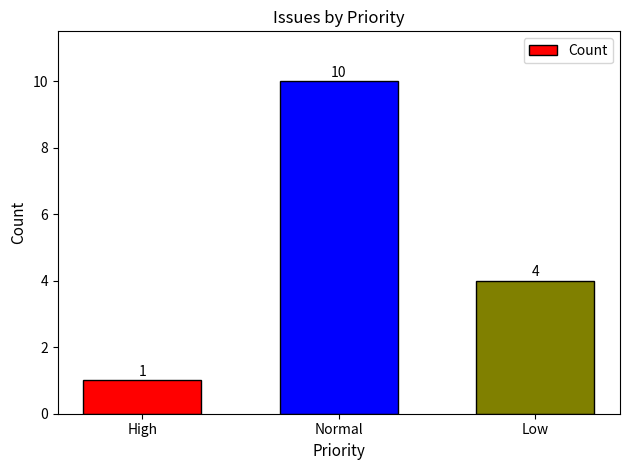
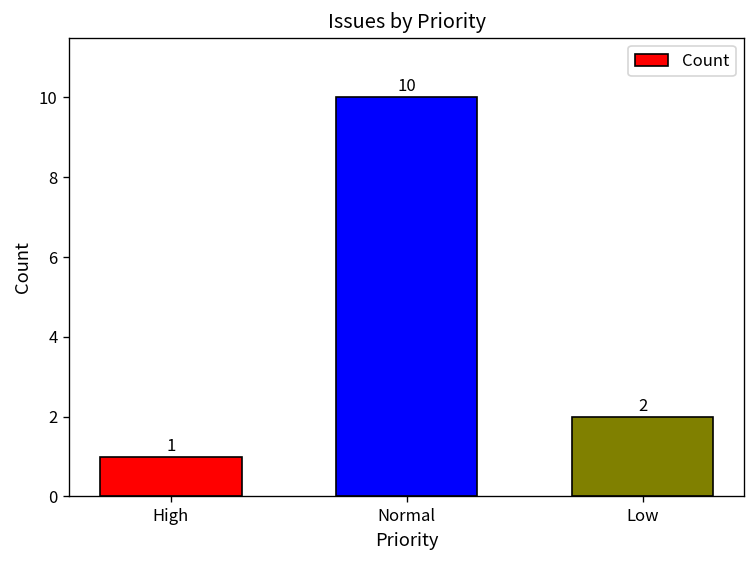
Low: 4 -> 2
